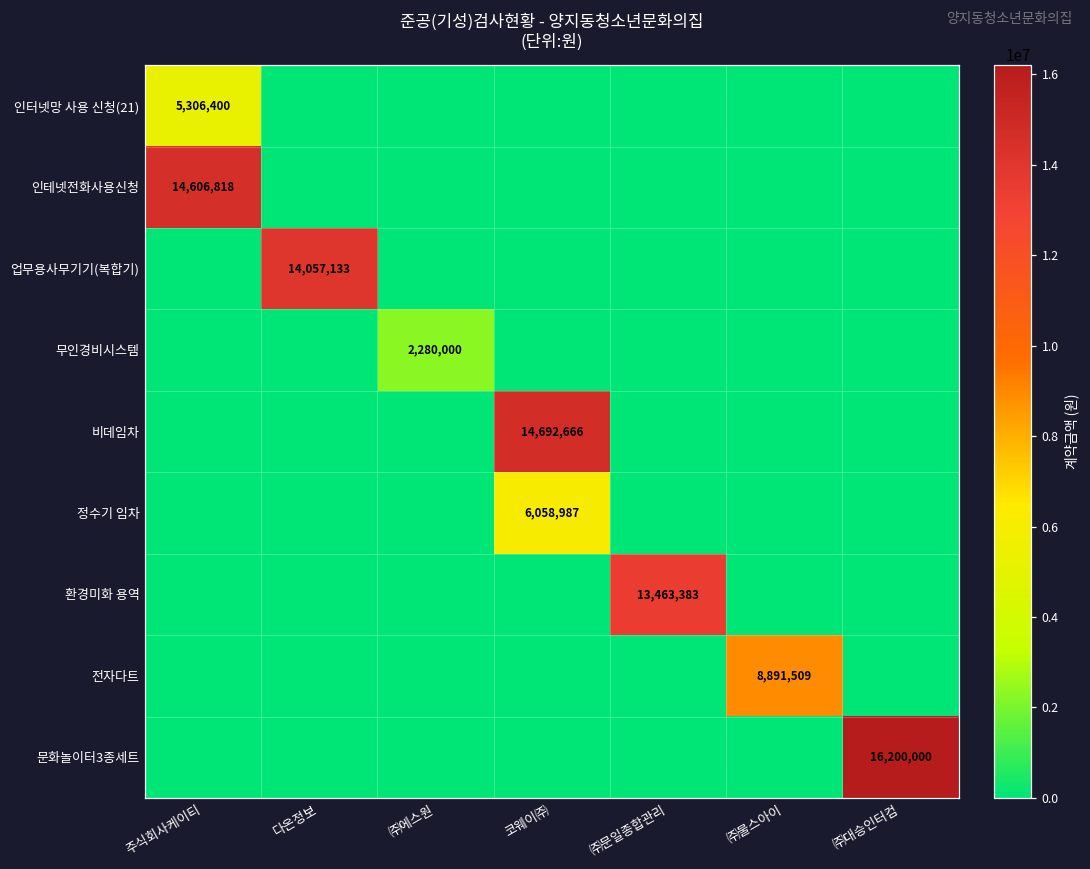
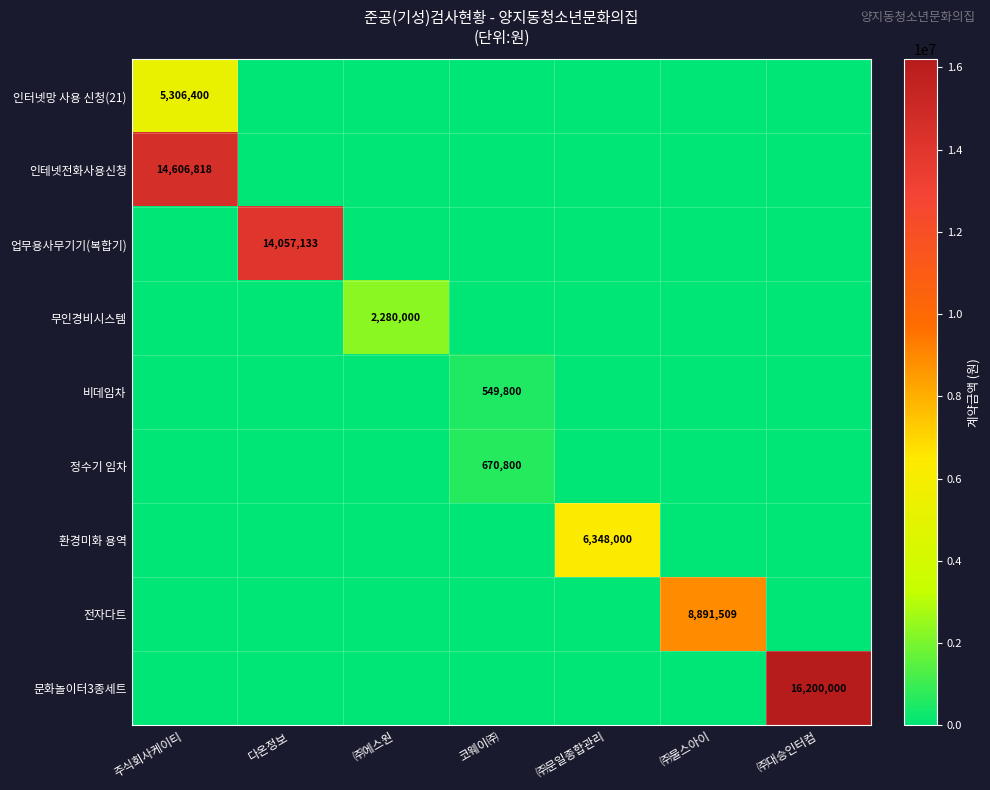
비데임차, 코웨이㈜: 14,692,666 -> 549,800
정수기 임차, 코웨이㈜: 6,058,987 -> 670,800
환경미화 용역, ㈜문일종합관리: 13,463,383 -> 6,348,000
